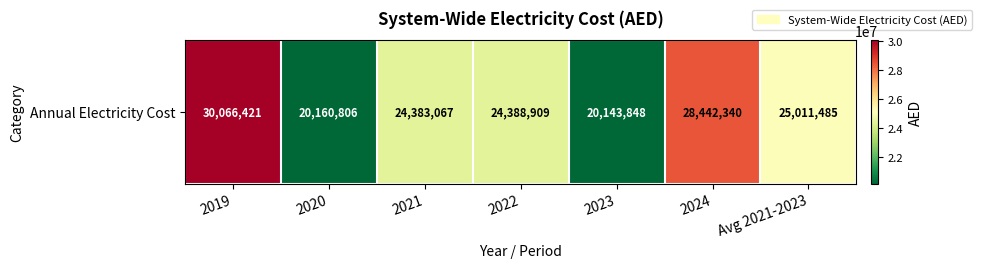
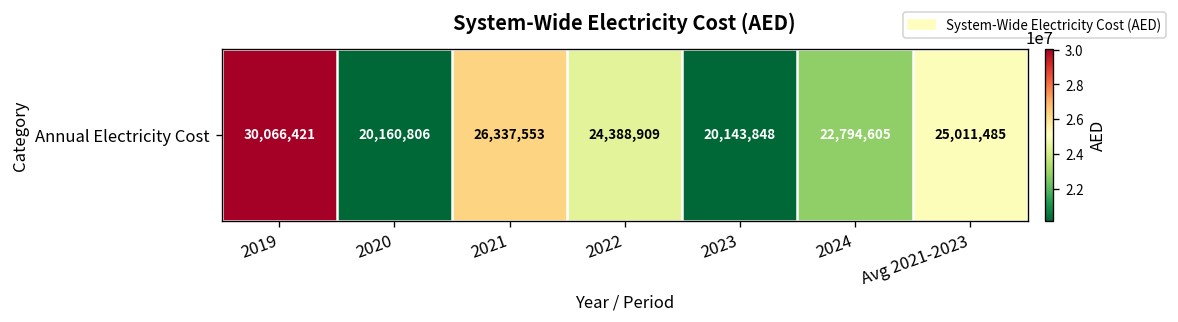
Annual Electricity Cost, 2021: 24,383,067 -> 26,337,553
Annual Electricity Cost, 2024: 28,442,340 -> 22,794,605
